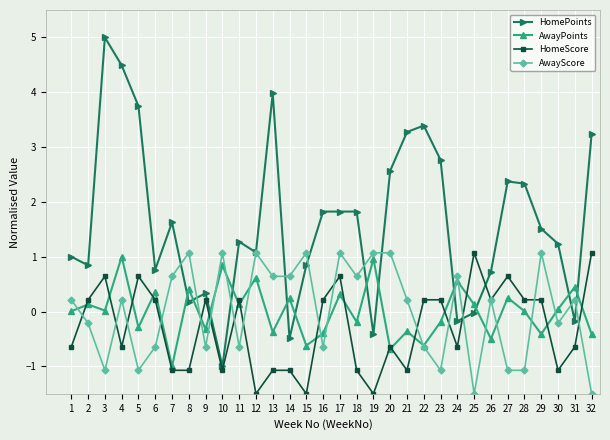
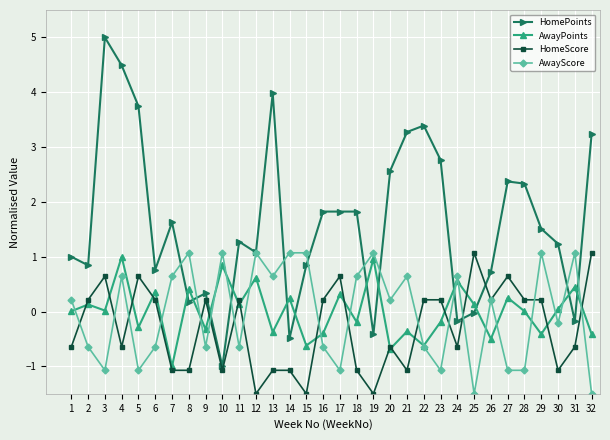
AwayScore, 2: -0.2 -> -0.6
AwayScore, 4: 0.2 -> 0.6
AwayScore, 14: 0.6 -> 1.1
AwayScore, 17: 1.1 -> -1.1
AwayScore, 20: 1.1 -> 0.2
AwayScore, 21: 0.2 -> 0.6
AwayScore, 31: 0.2 -> 1.1
